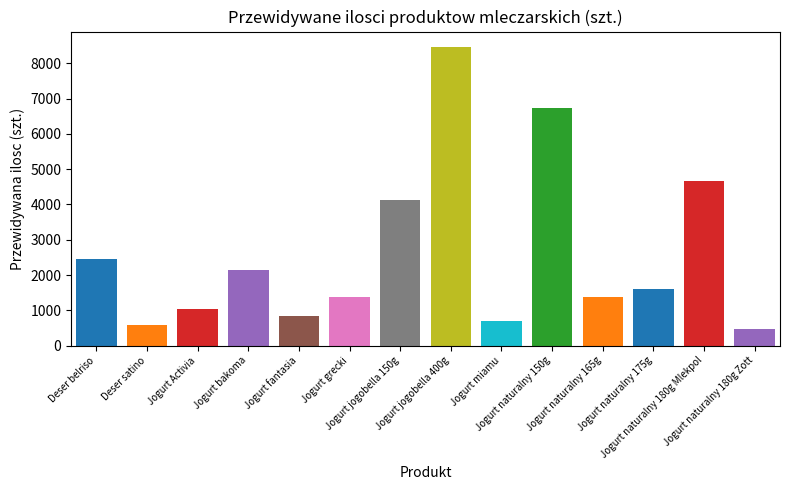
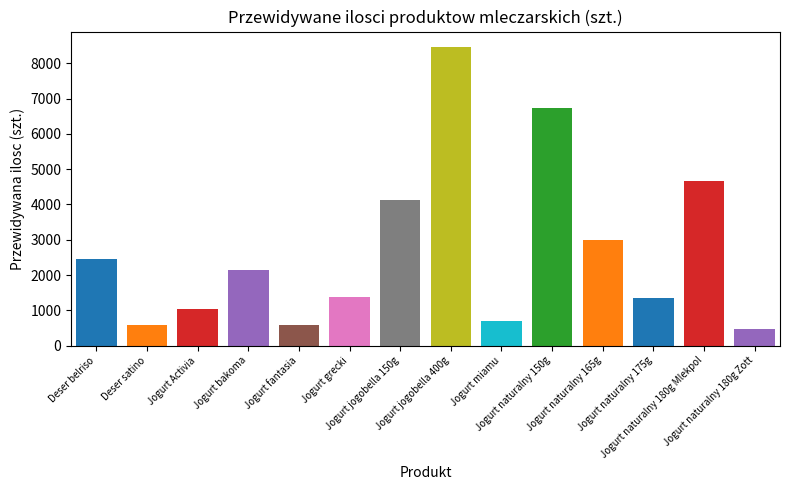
Jogurt fantasia: 800 -> 600
Jogurt naturalny 165g: 1400 -> 3000
Jogurt naturalny 175g: 1600 -> 1400
